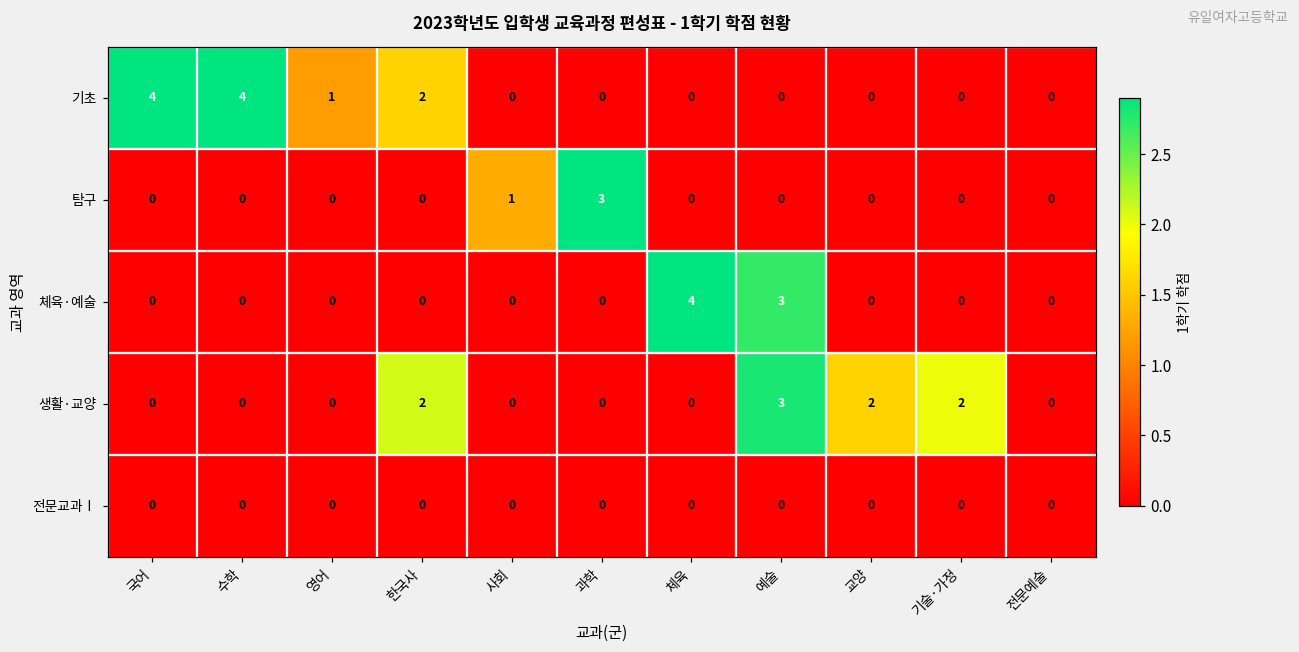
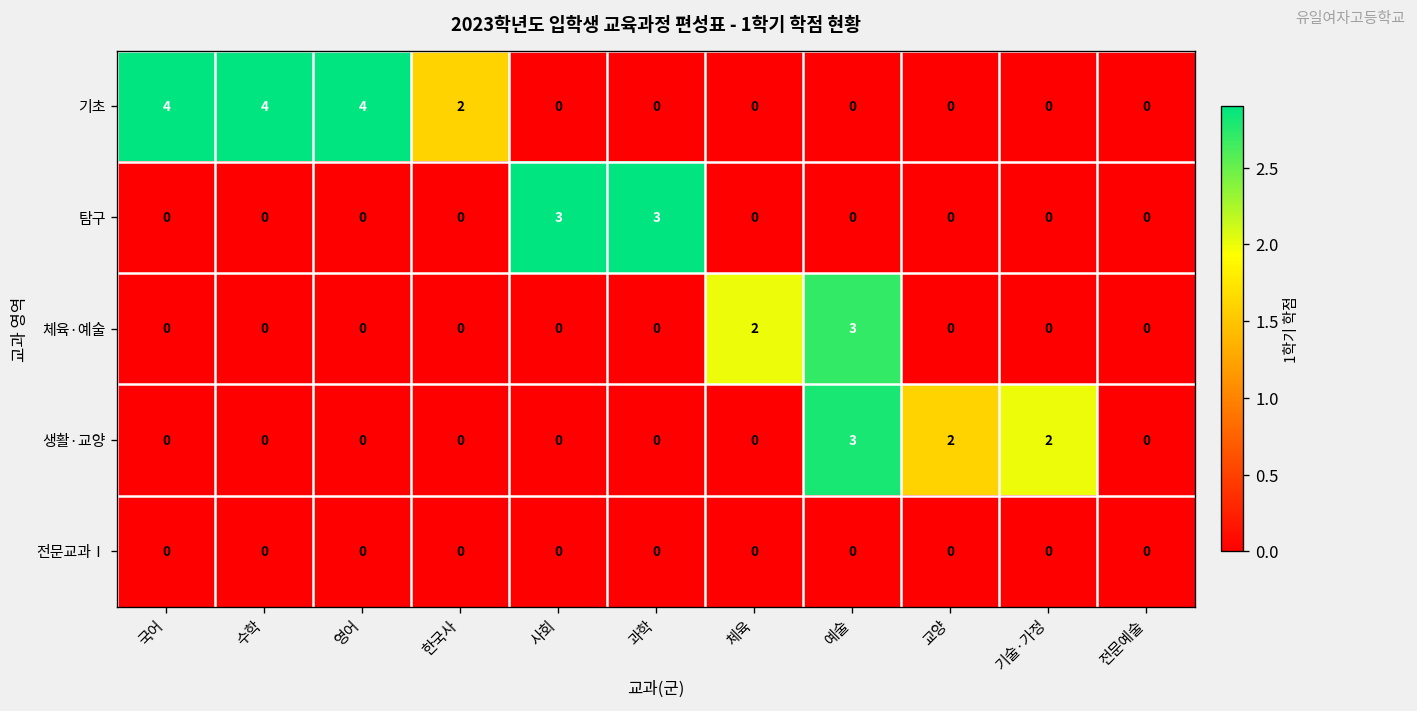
기초, 영어: 1 -> 4
탐구, 사회: 1 -> 3
체육·예술, 체육: 4 -> 2
생활·교양, 한국사: 2 -> 0
